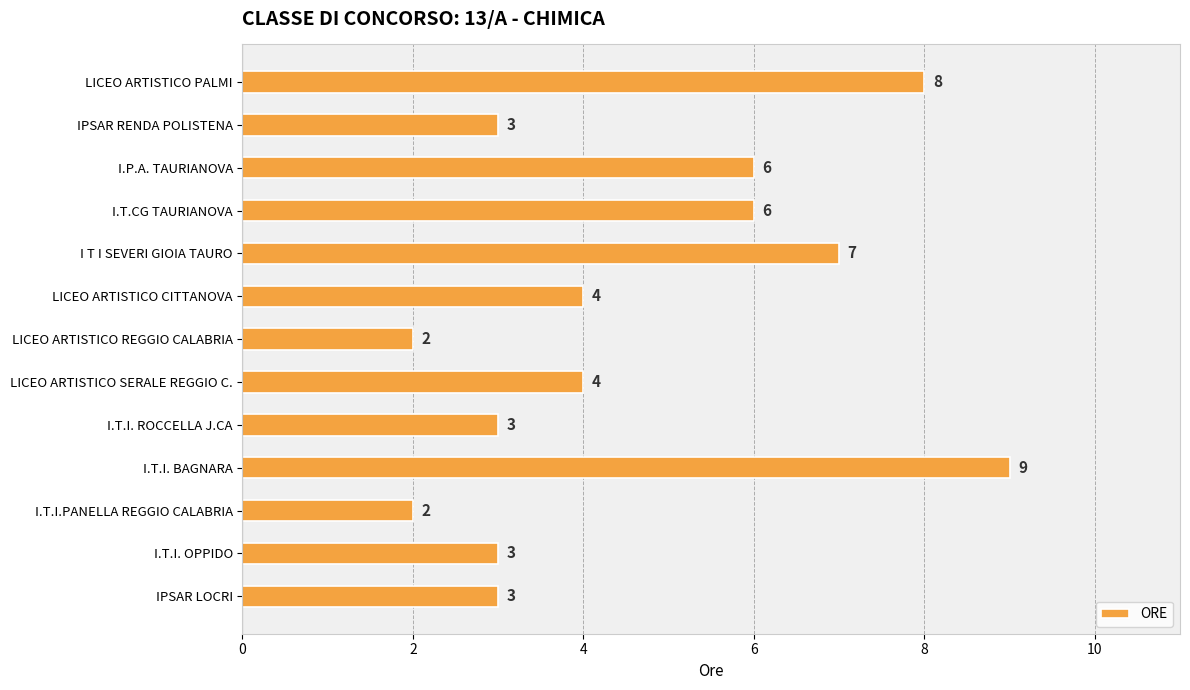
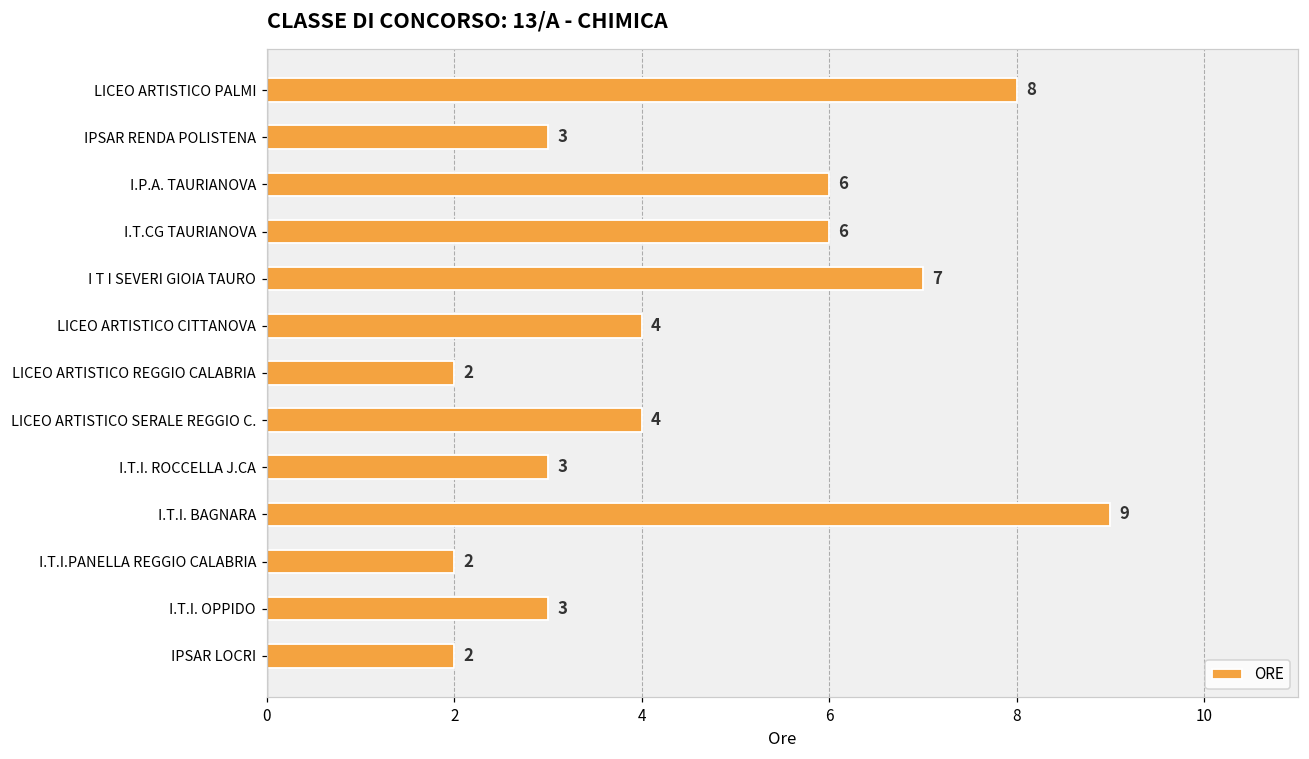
IPSAR LOCRI: 3 -> 2
